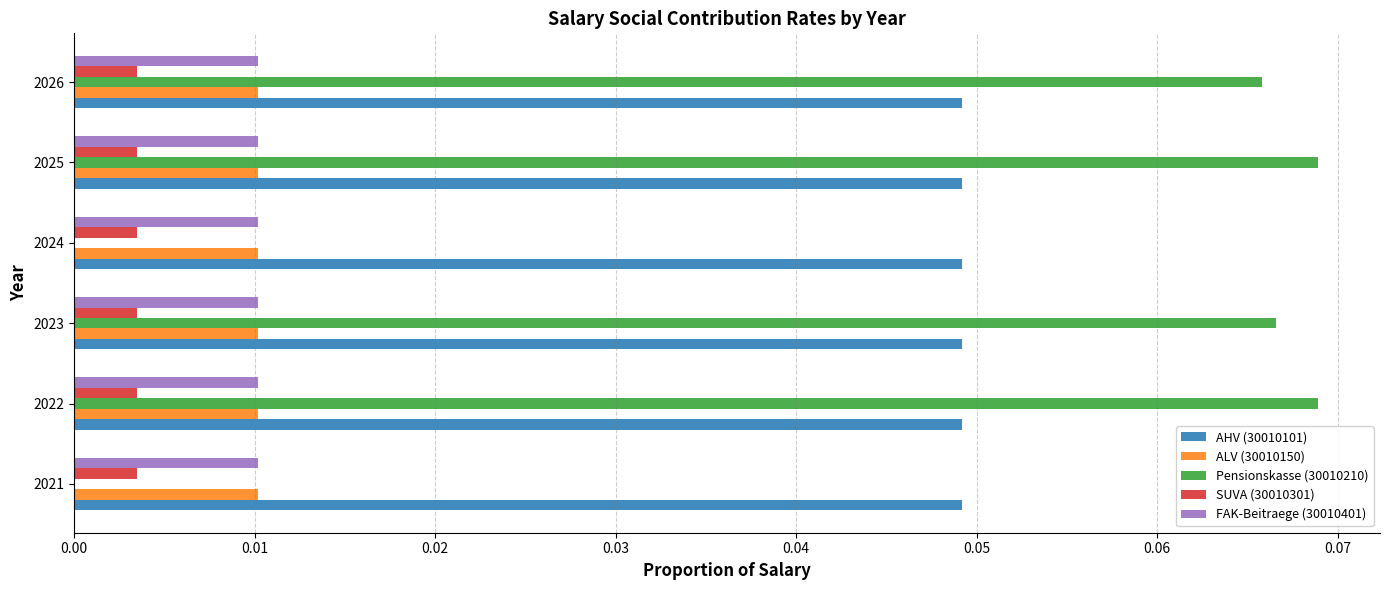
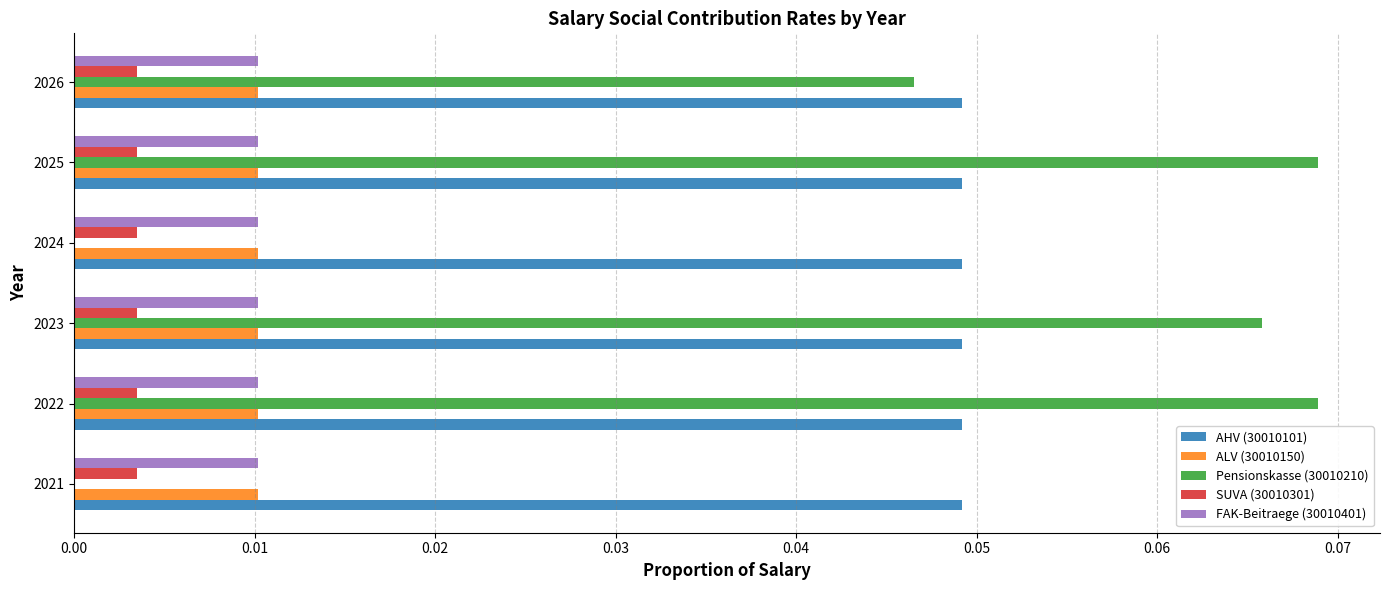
Pensionskasse (30010210), 2026: 0.0658 -> 0.0465
Pensionskasse (30010210), 2023: 0.0666 -> 0.0658
